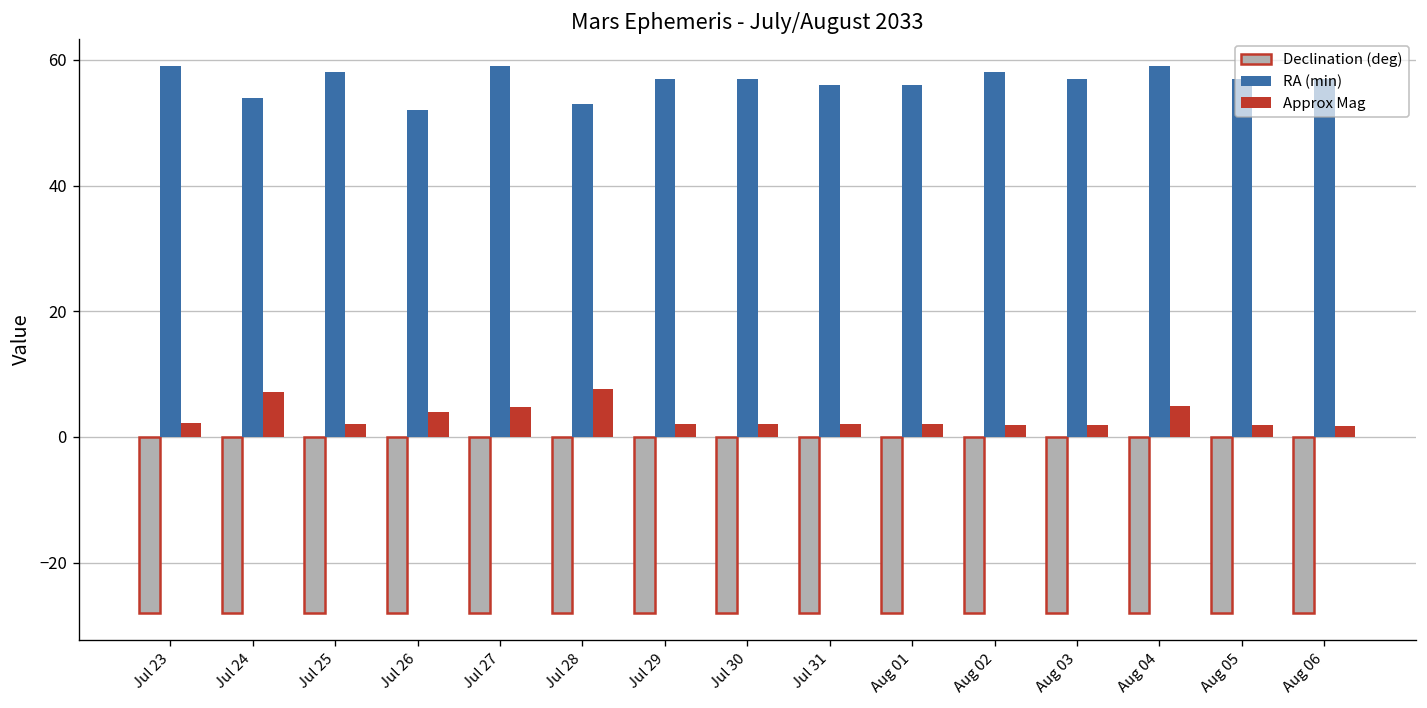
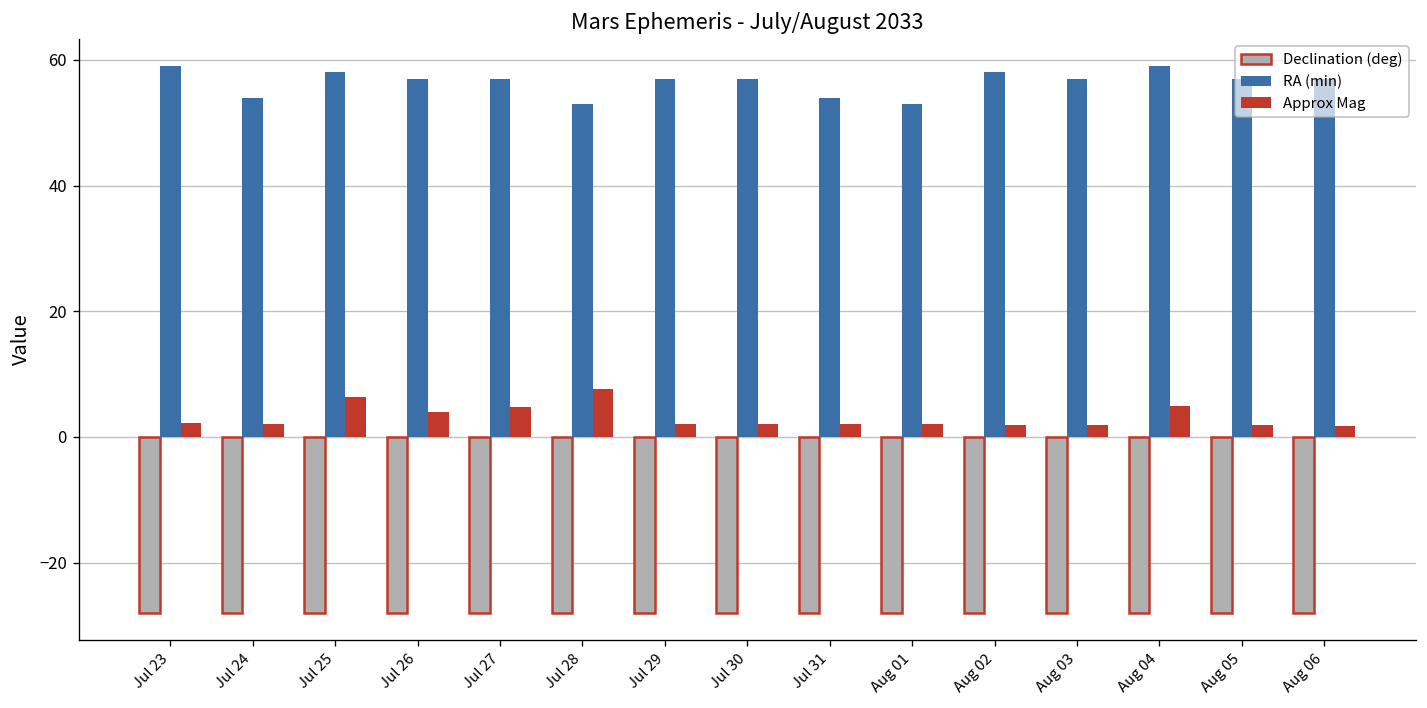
Approx Mag, Jul 24: 7 -> 2
Approx Mag, Jul 25: 2 -> 6
RA (min), Jul 26: 52 -> 57
RA (min), Jul 27: 59 -> 57
RA (min), Jul 31: 56 -> 54
RA (min), Aug 01: 56 -> 53
